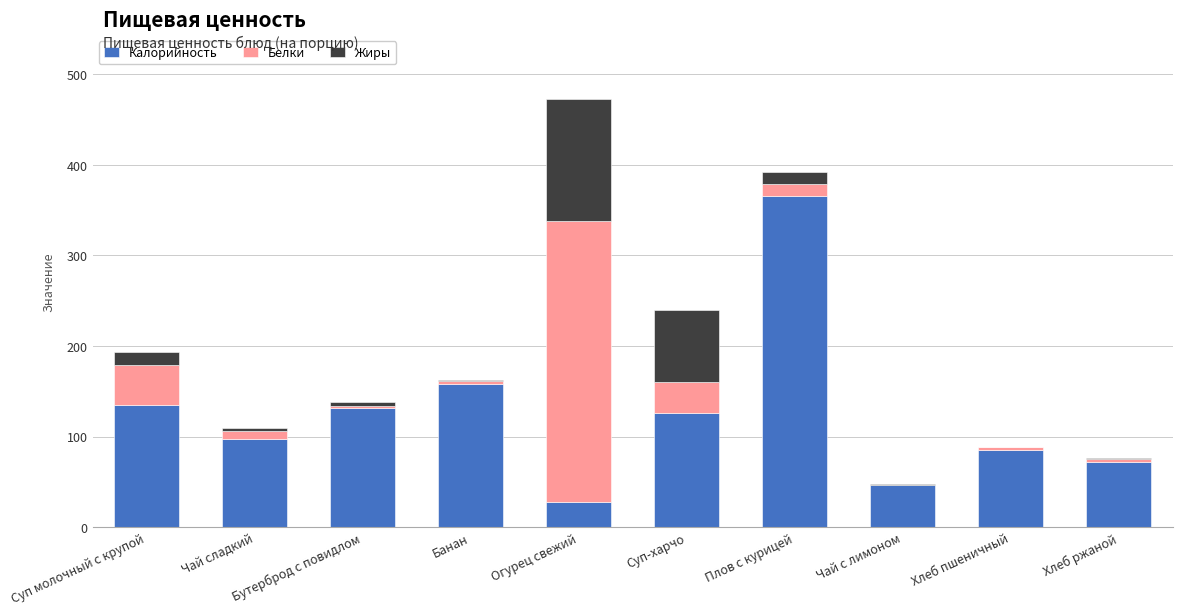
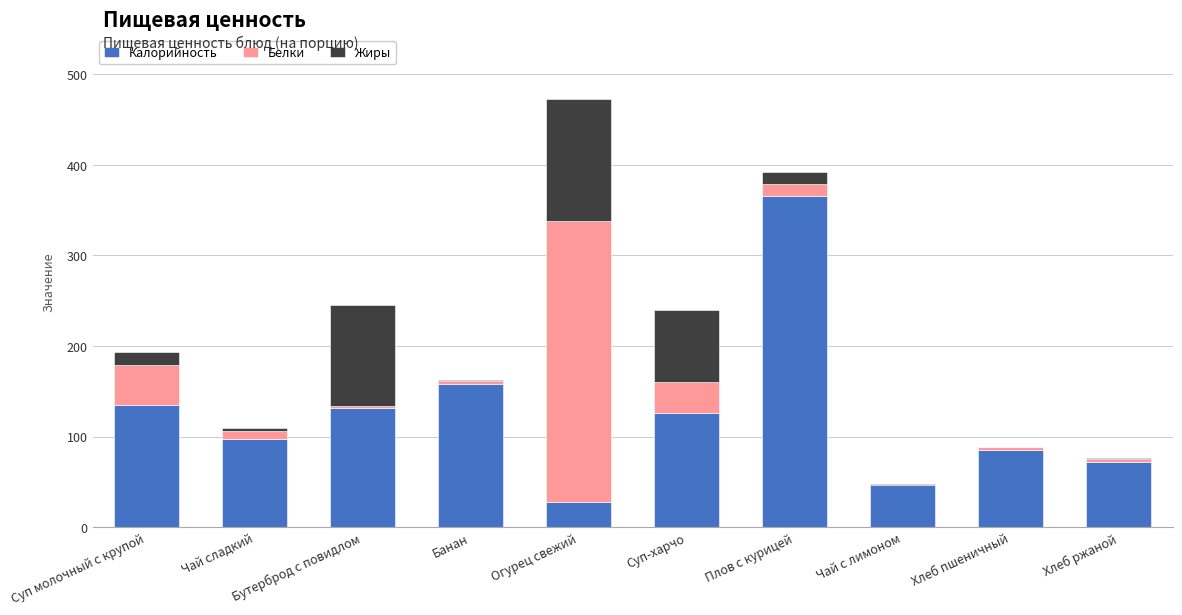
Жиры, Бутерброд с повидлом: 10 -> 110
